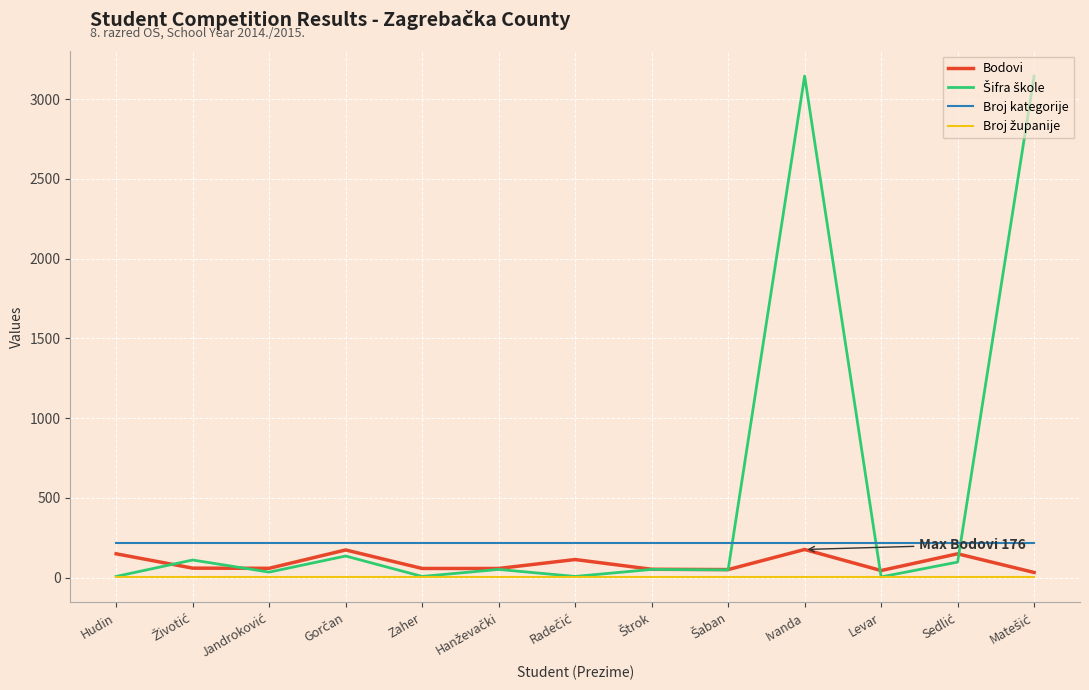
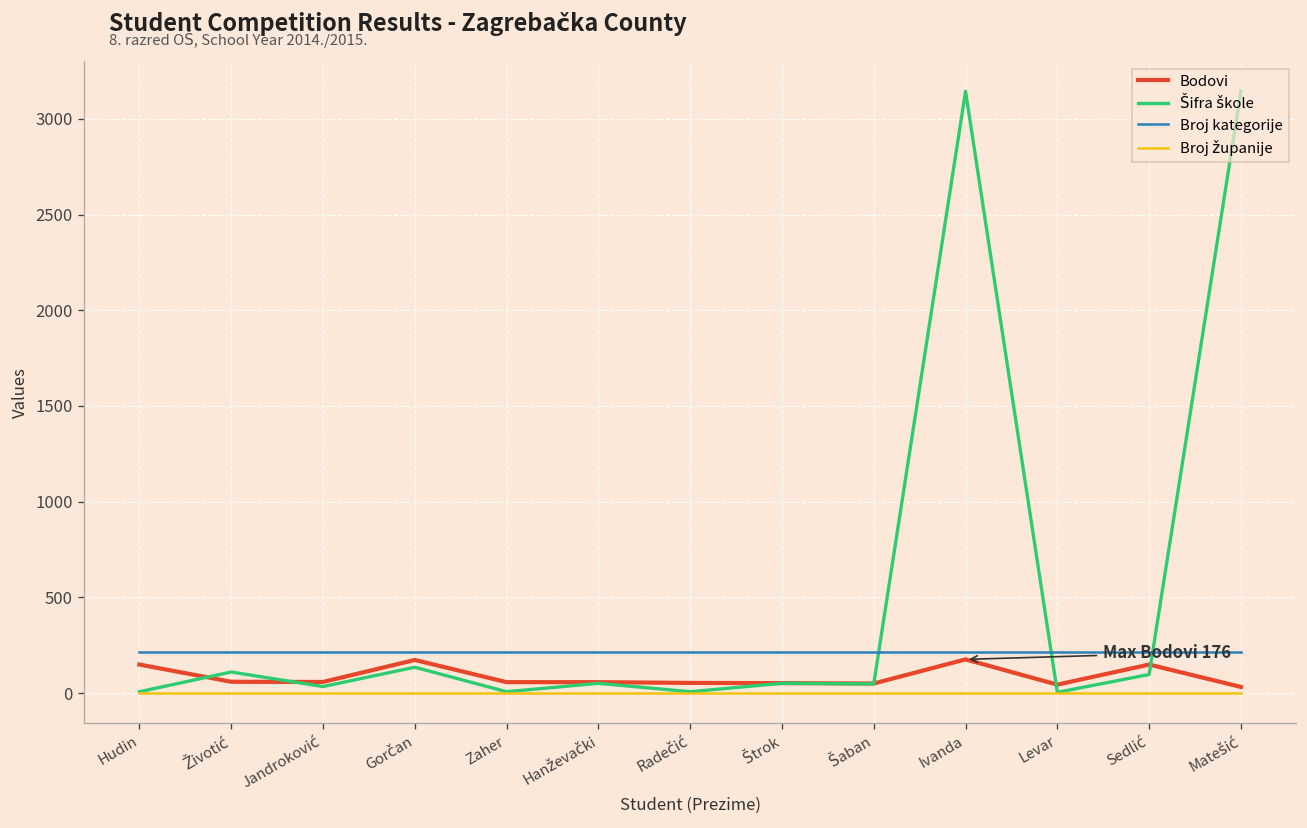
Bodovi, Radečić: 110 -> 50
